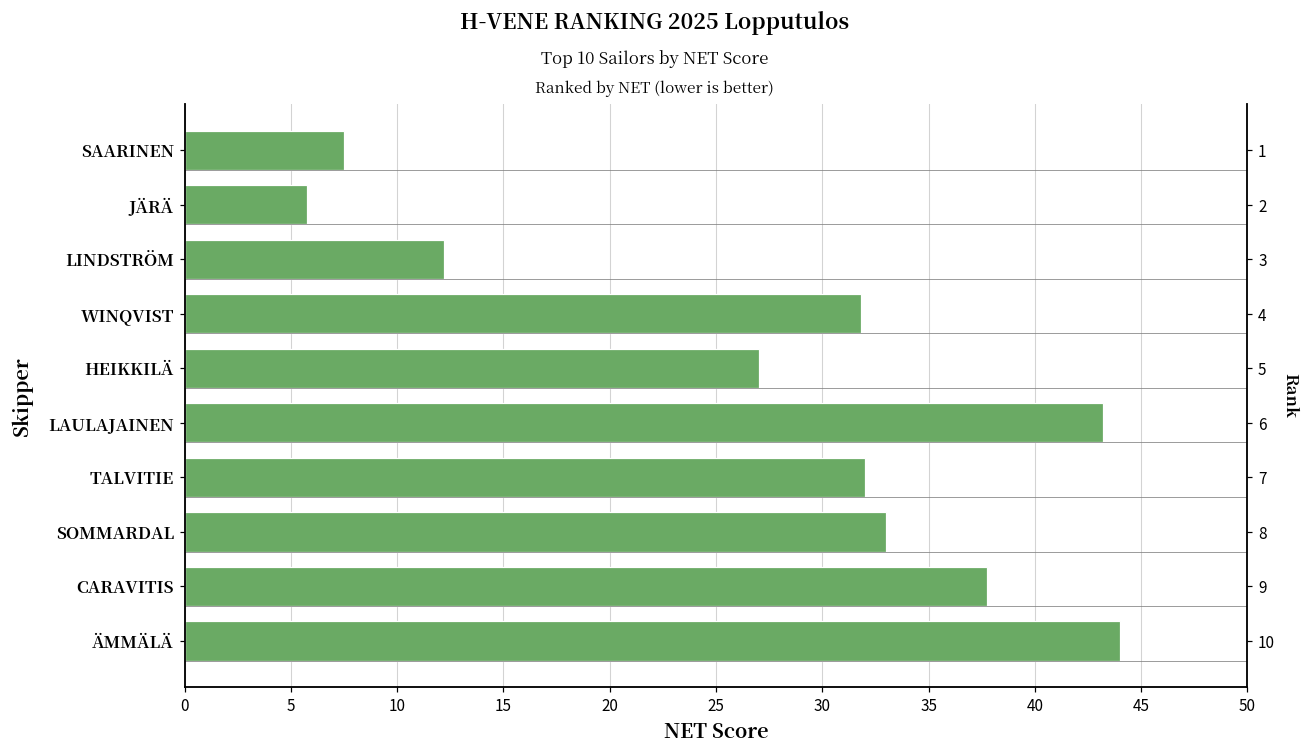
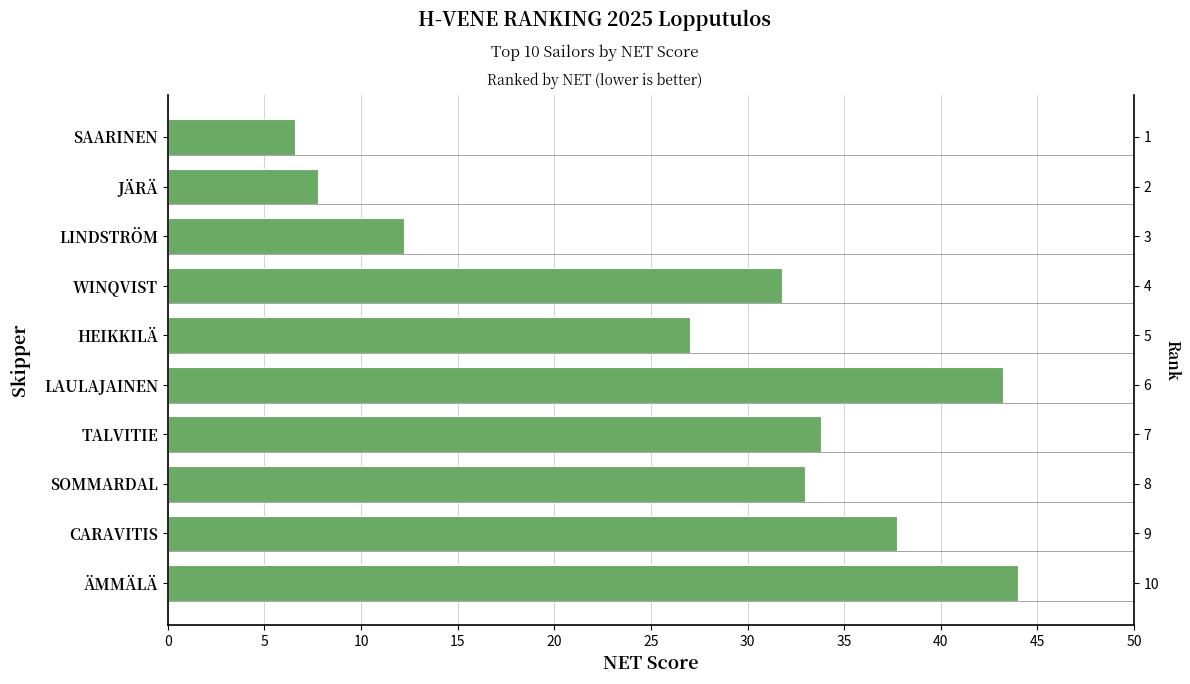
SAARINEN: 7.5 -> 6.6
JÄRÄ: 5.8 -> 7.8
TALVITIE: 32.0 -> 33.8
